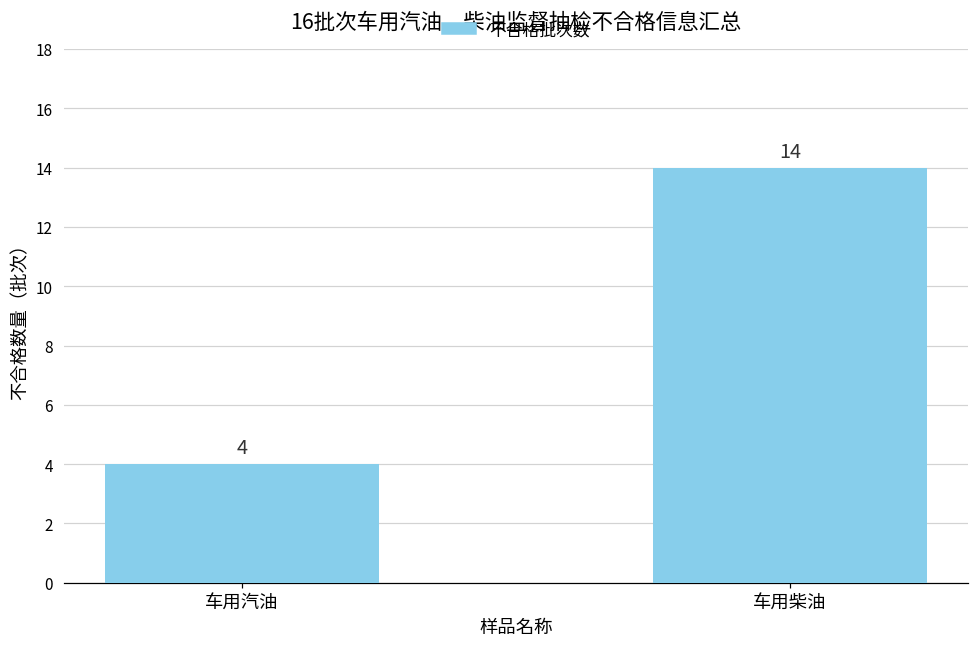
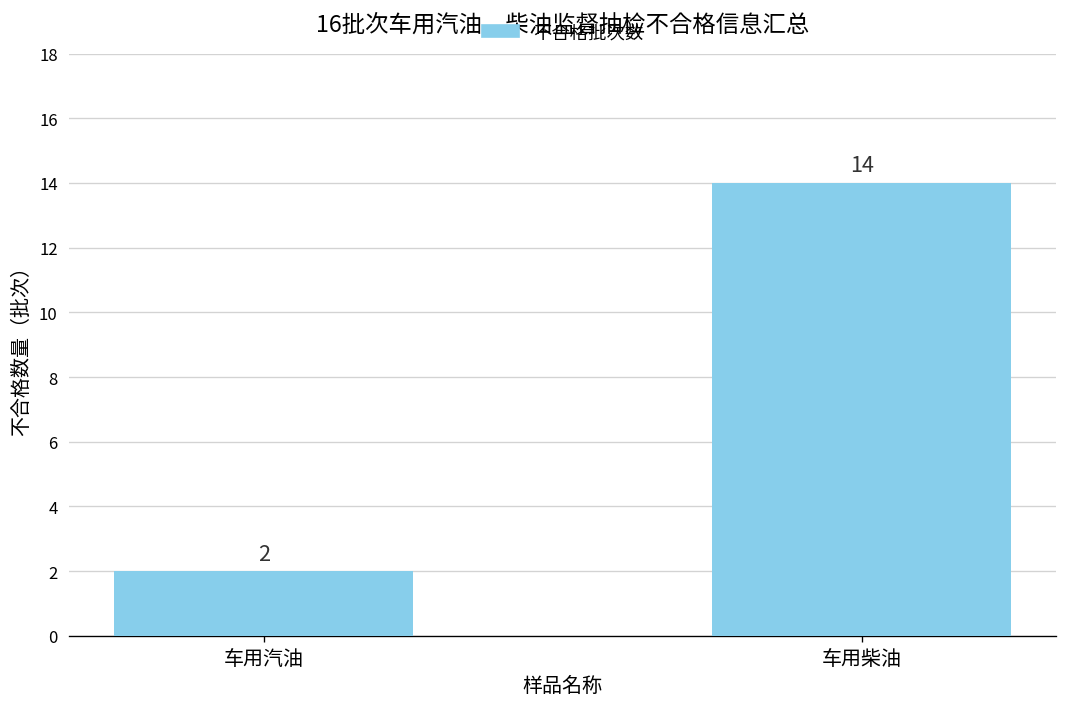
车用汽油: 4 -> 2
